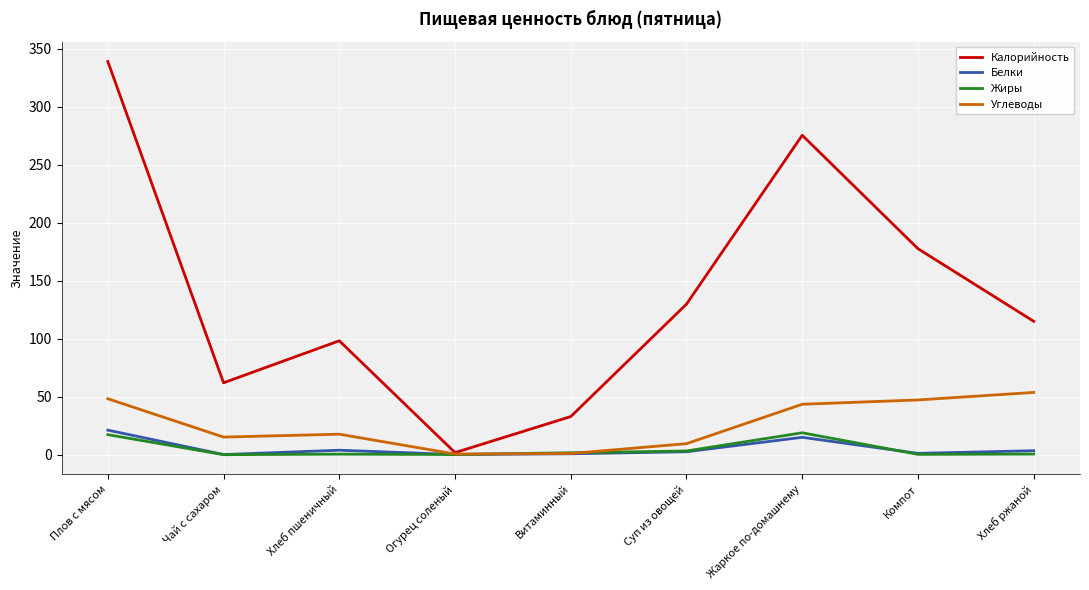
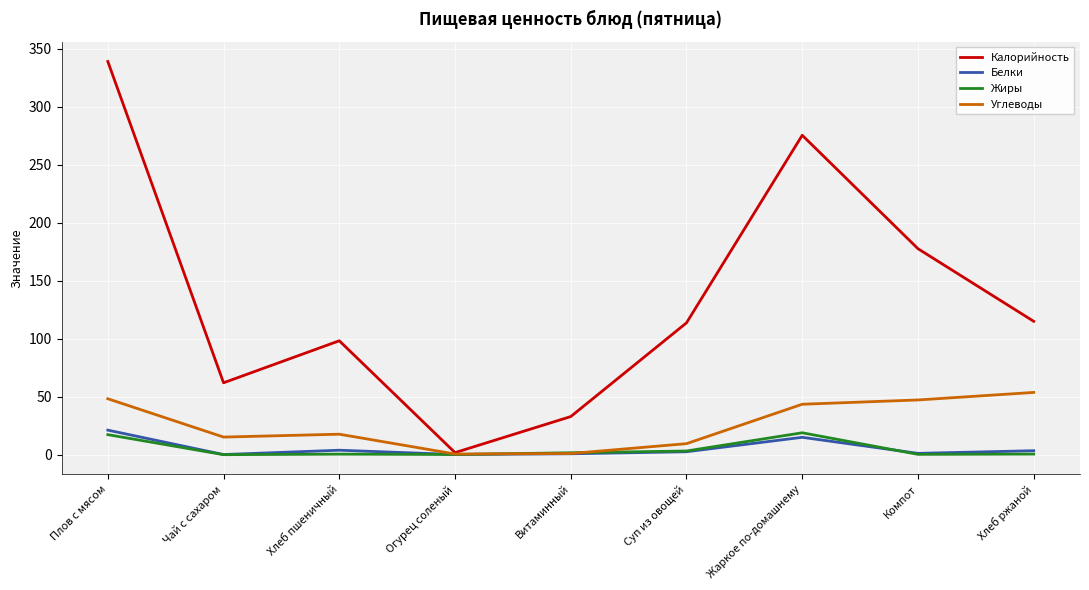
Калорийность, Суп из овощей: 130 -> 114
